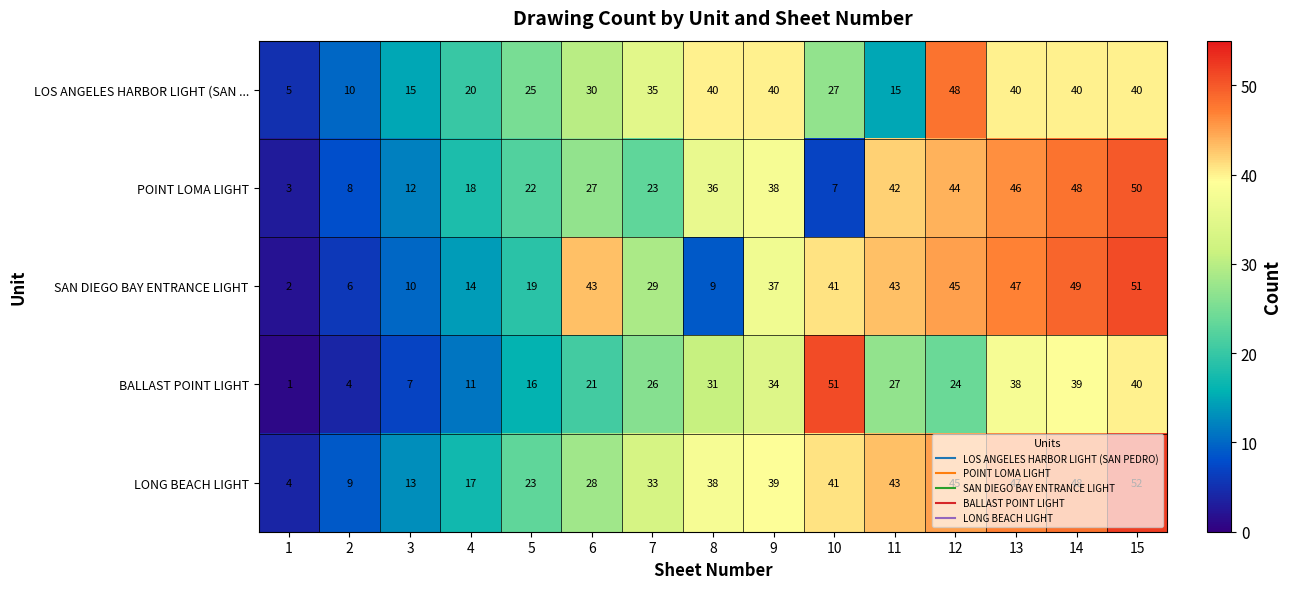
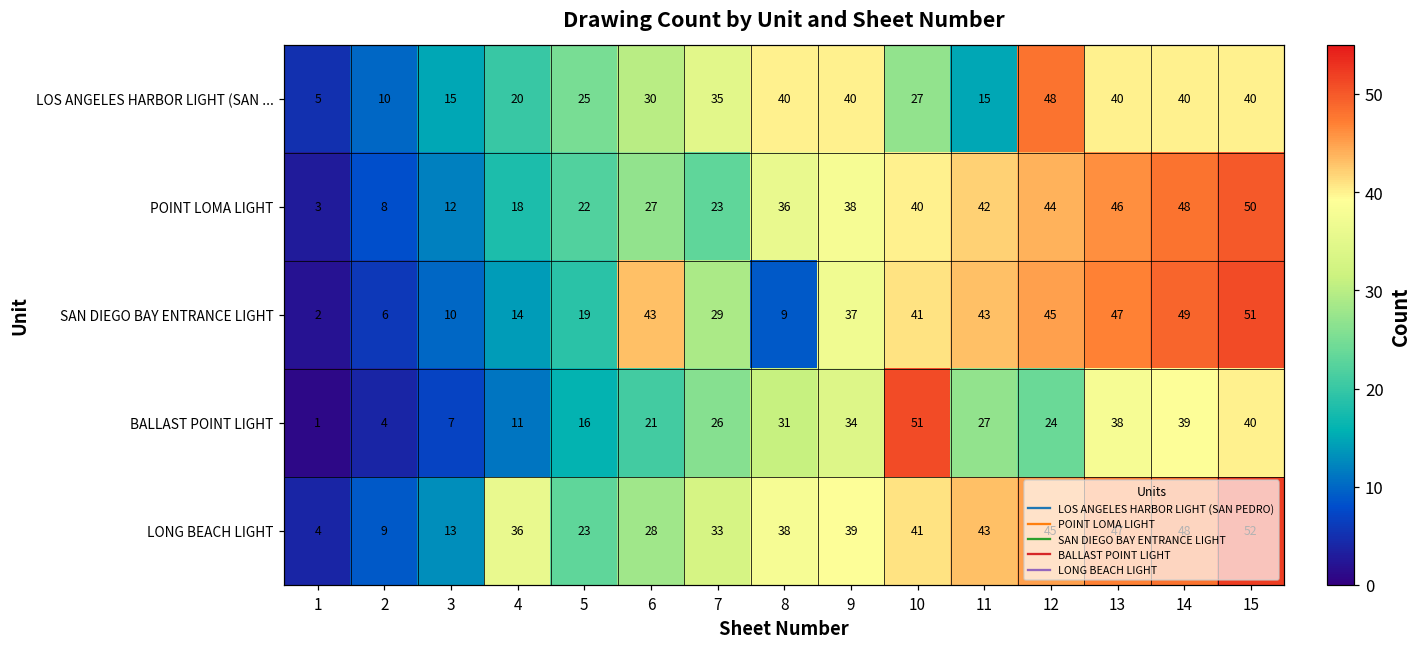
POINT LOMA LIGHT, 10: 7 -> 40
LONG BEACH LIGHT, 4: 17 -> 36
